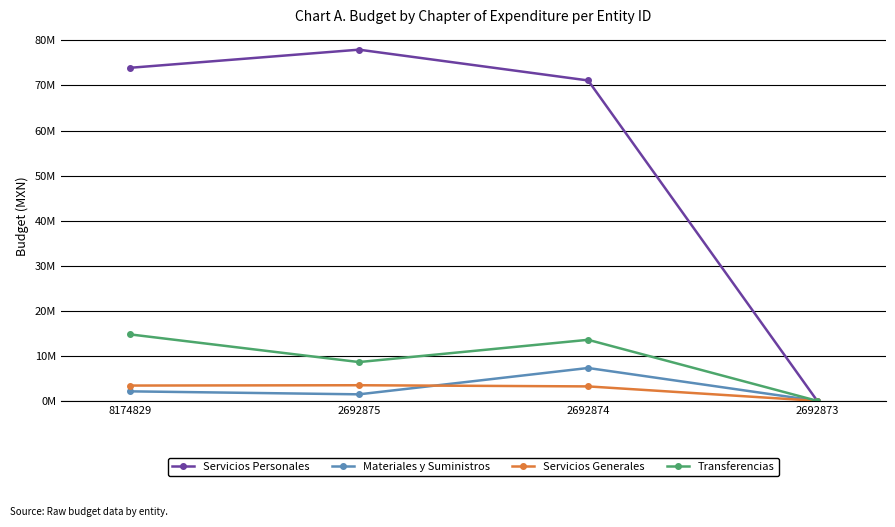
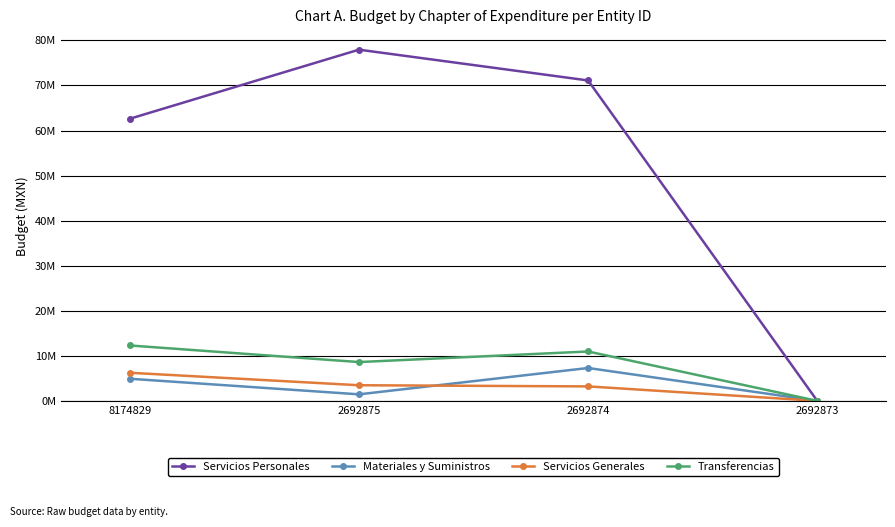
Servicios Personales, 8174829: 74000000 -> 63000000
Materiales y Suministros, 8174829: 2000000 -> 5000000
Servicios Generales, 8174829: 3000000 -> 6000000
Transferencias, 8174829: 15000000 -> 12000000
Transferencias, 2692874: 14000000 -> 11000000
